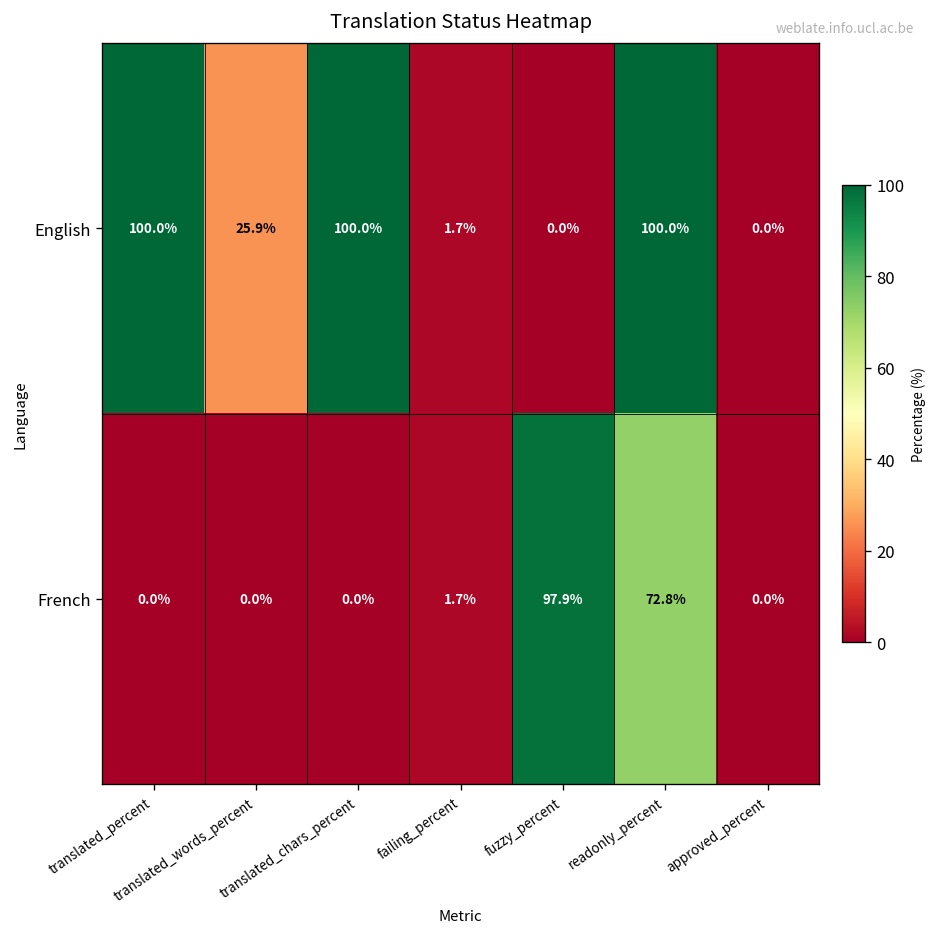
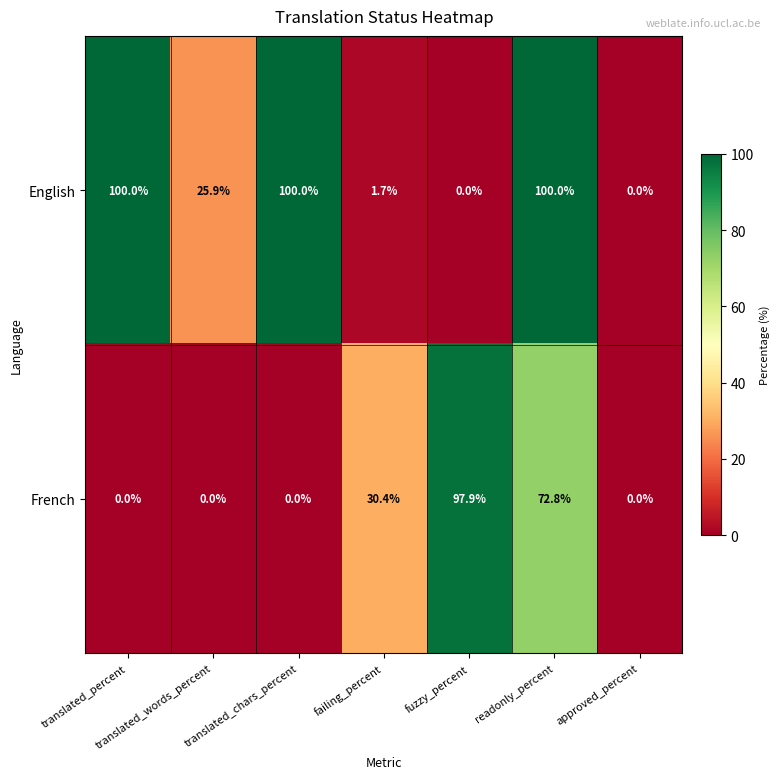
French, failing_percent: 1.7% -> 30.4%
